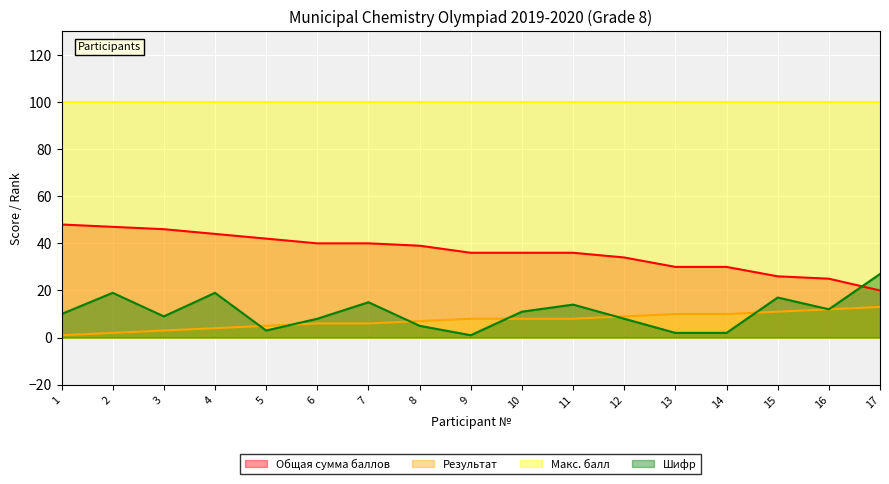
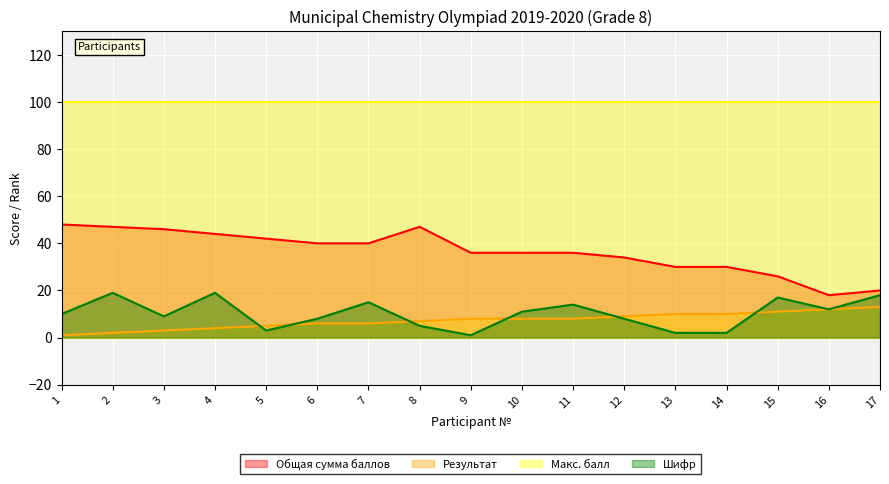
Общая сумма баллов, 8: 39 -> 47
Общая сумма баллов, 16: 25 -> 18
Шифр, 17: 27 -> 18
